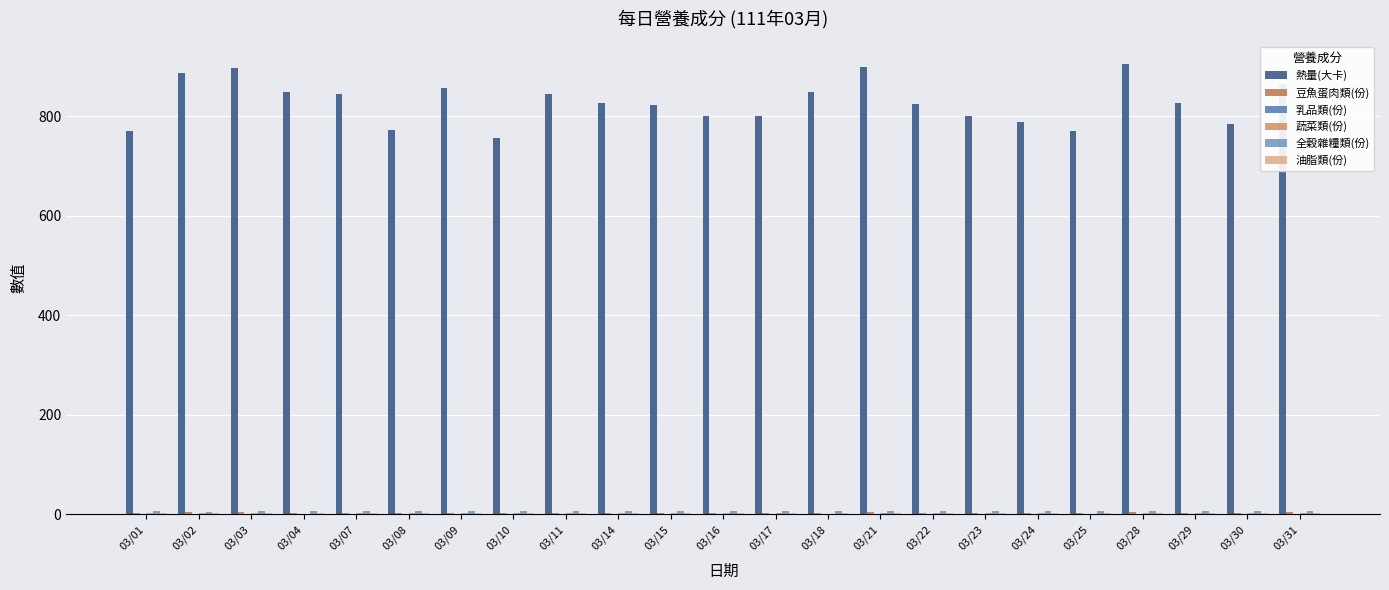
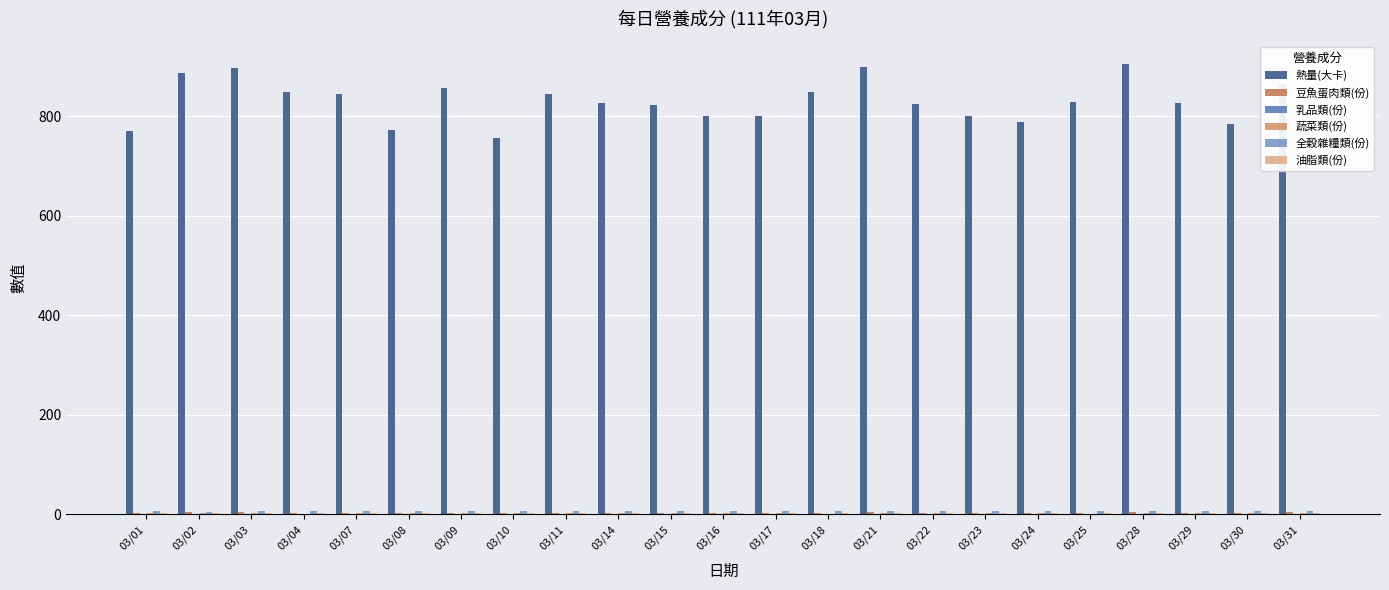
熱量(大卡), 03/25: 770 -> 830
